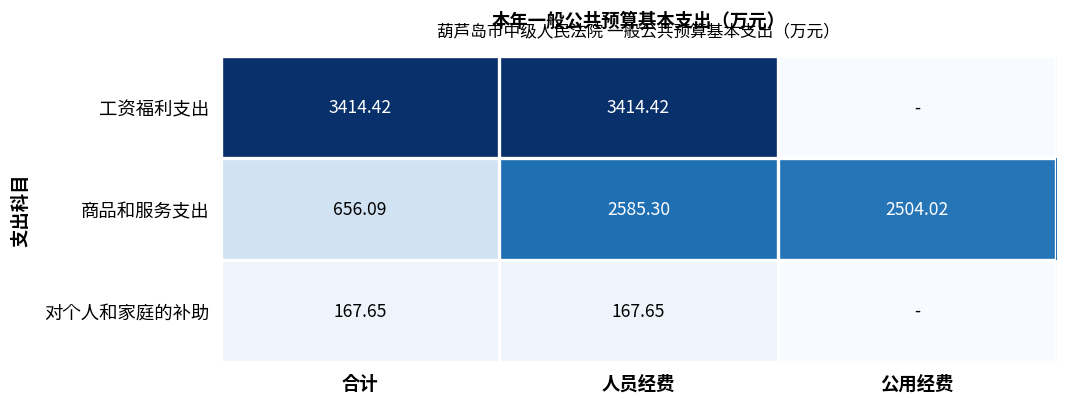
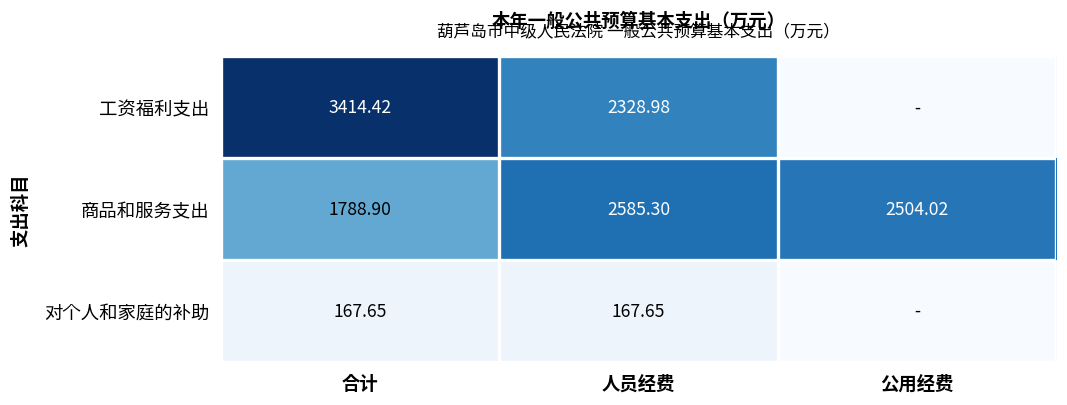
工资福利支出, 人员经费: 3414.42 -> 2328.98
商品和服务支出, 合计: 656.09 -> 1788.90
